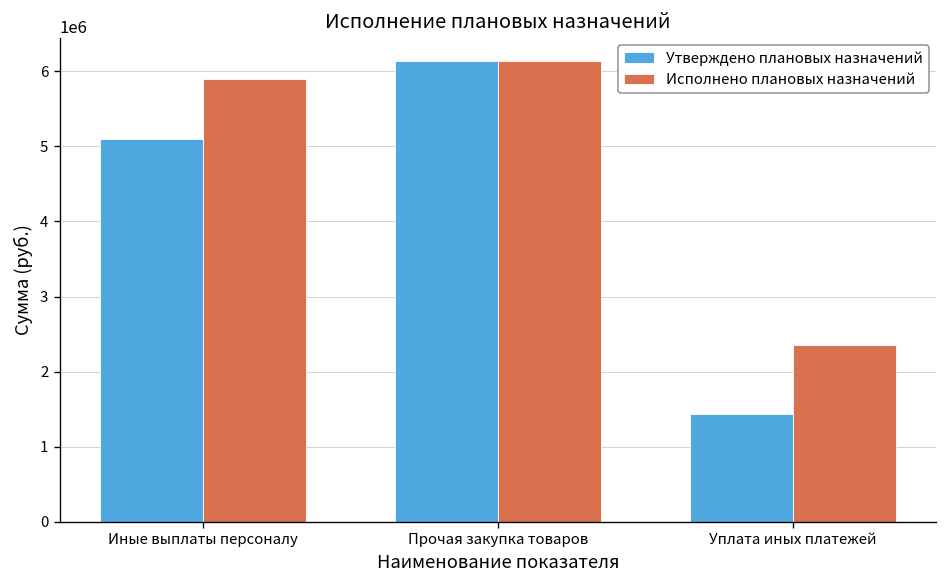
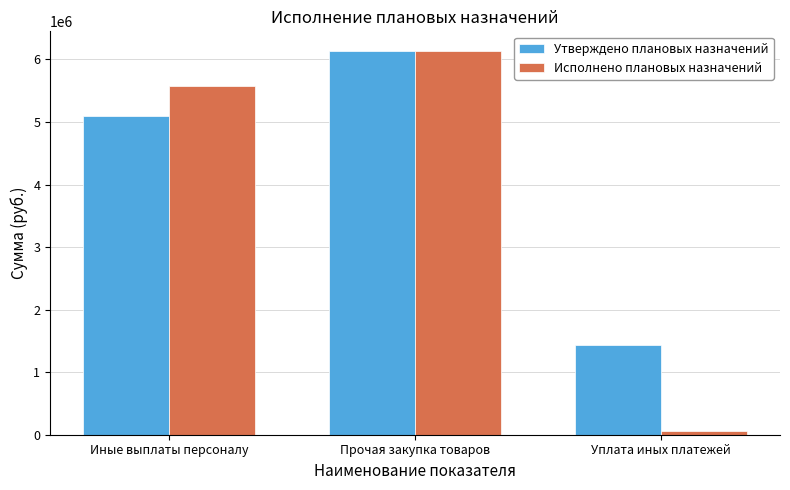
Исполнено плановых назначений, Иные выплаты персоналу: 5900000 -> 5600000
Исполнено плановых назначений, Уплата иных платежей: 2400000 -> 100000
